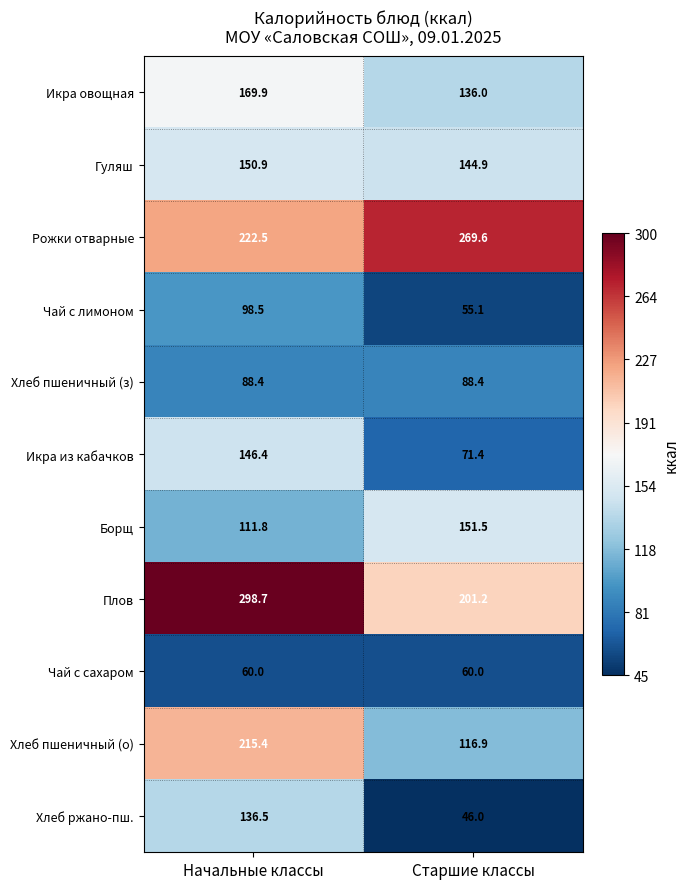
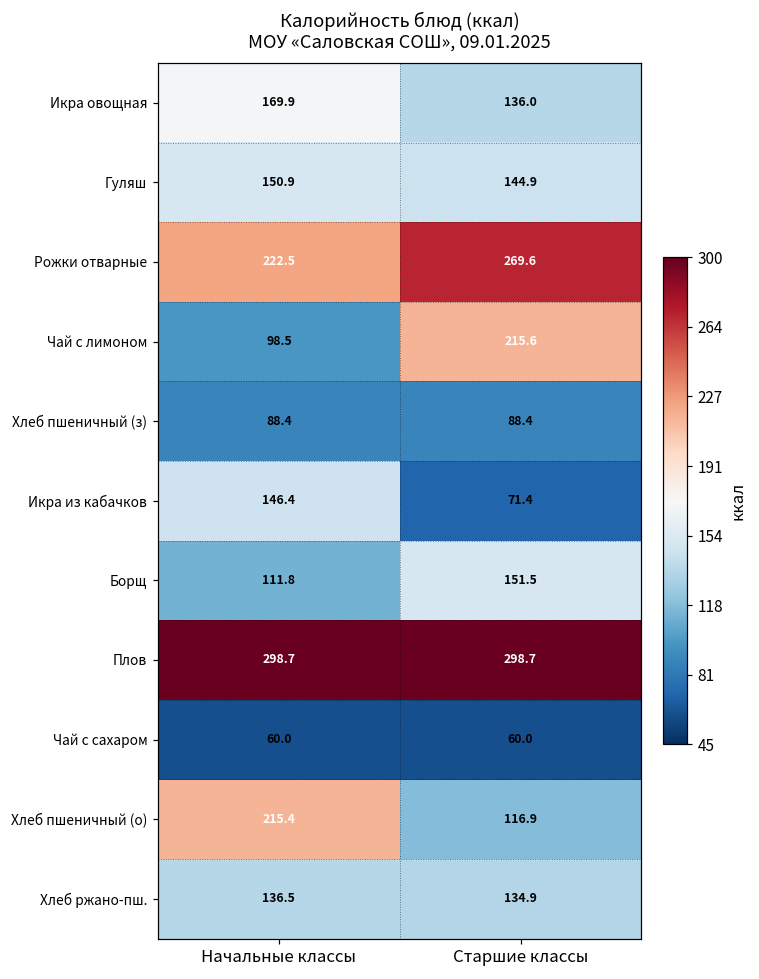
Чай с лимоном, Старшие классы: 55.1 -> 215.6
Плов, Старшие классы: 201.2 -> 298.7
Хлеб ржано-пш., Старшие классы: 46.0 -> 134.9
